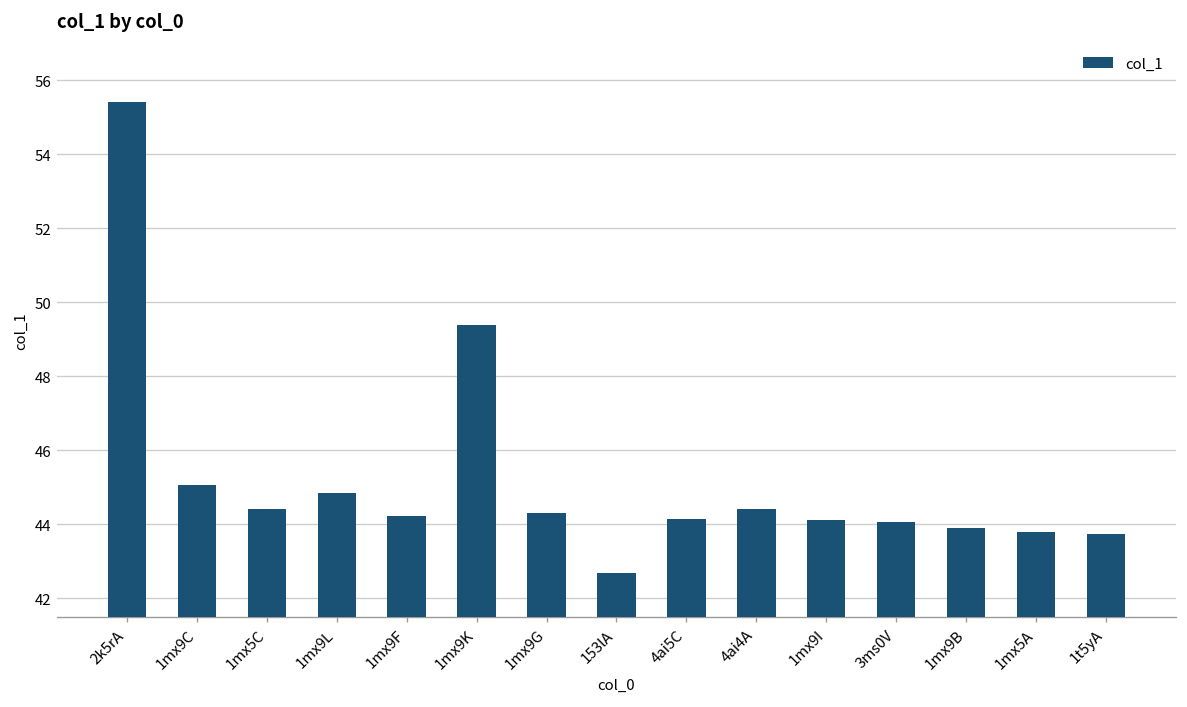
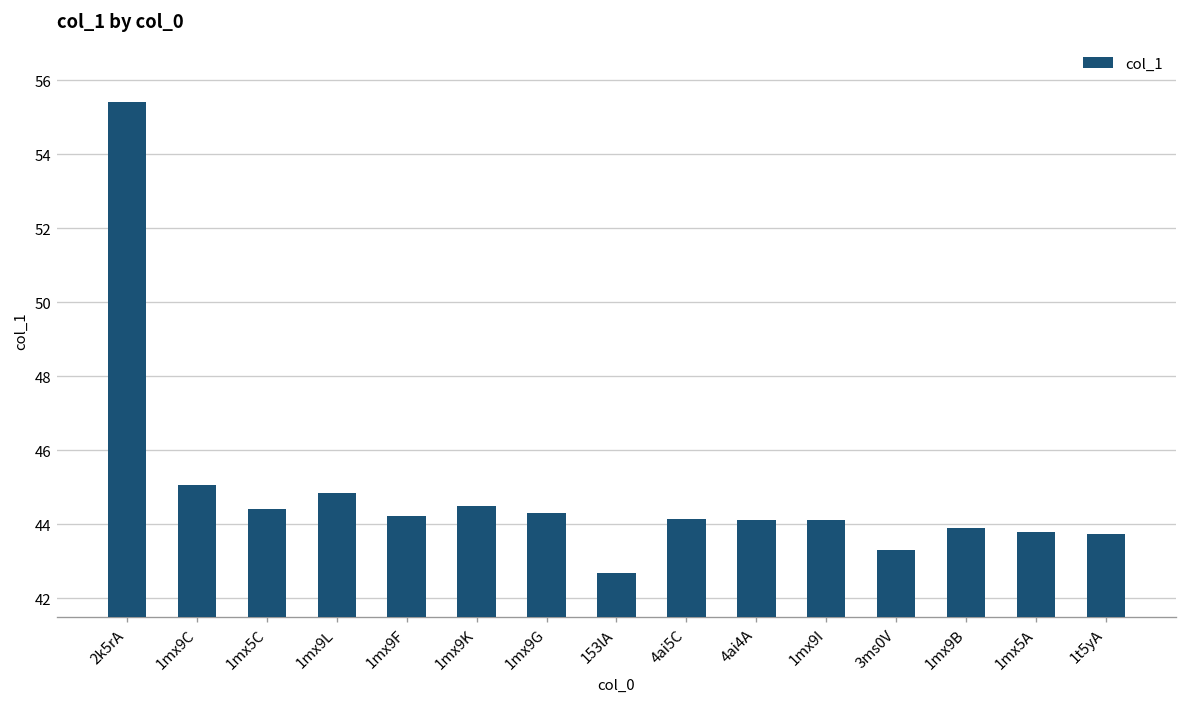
1mx9K: 49.4 -> 44.5
4ai4A: 44.4 -> 44.1
3ms0V: 44.1 -> 43.3
